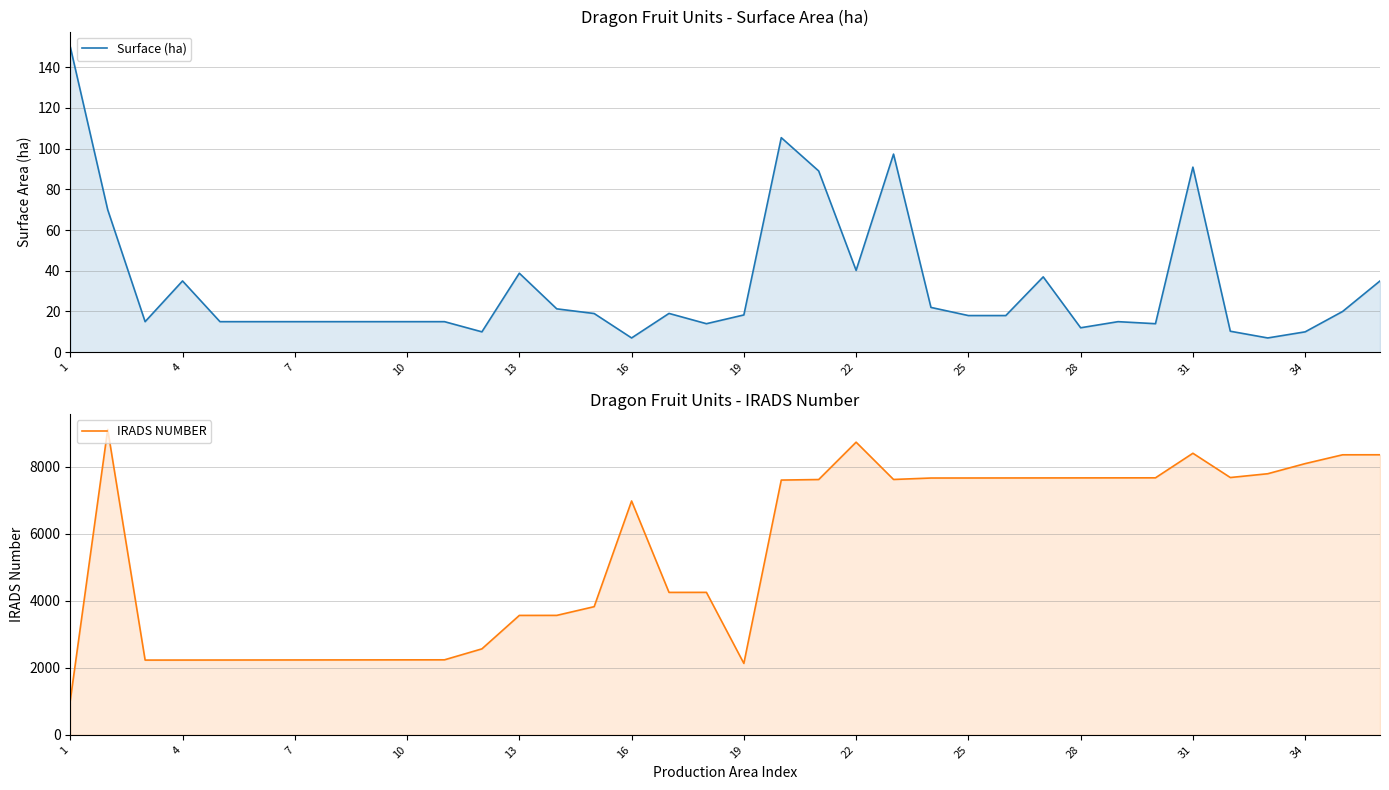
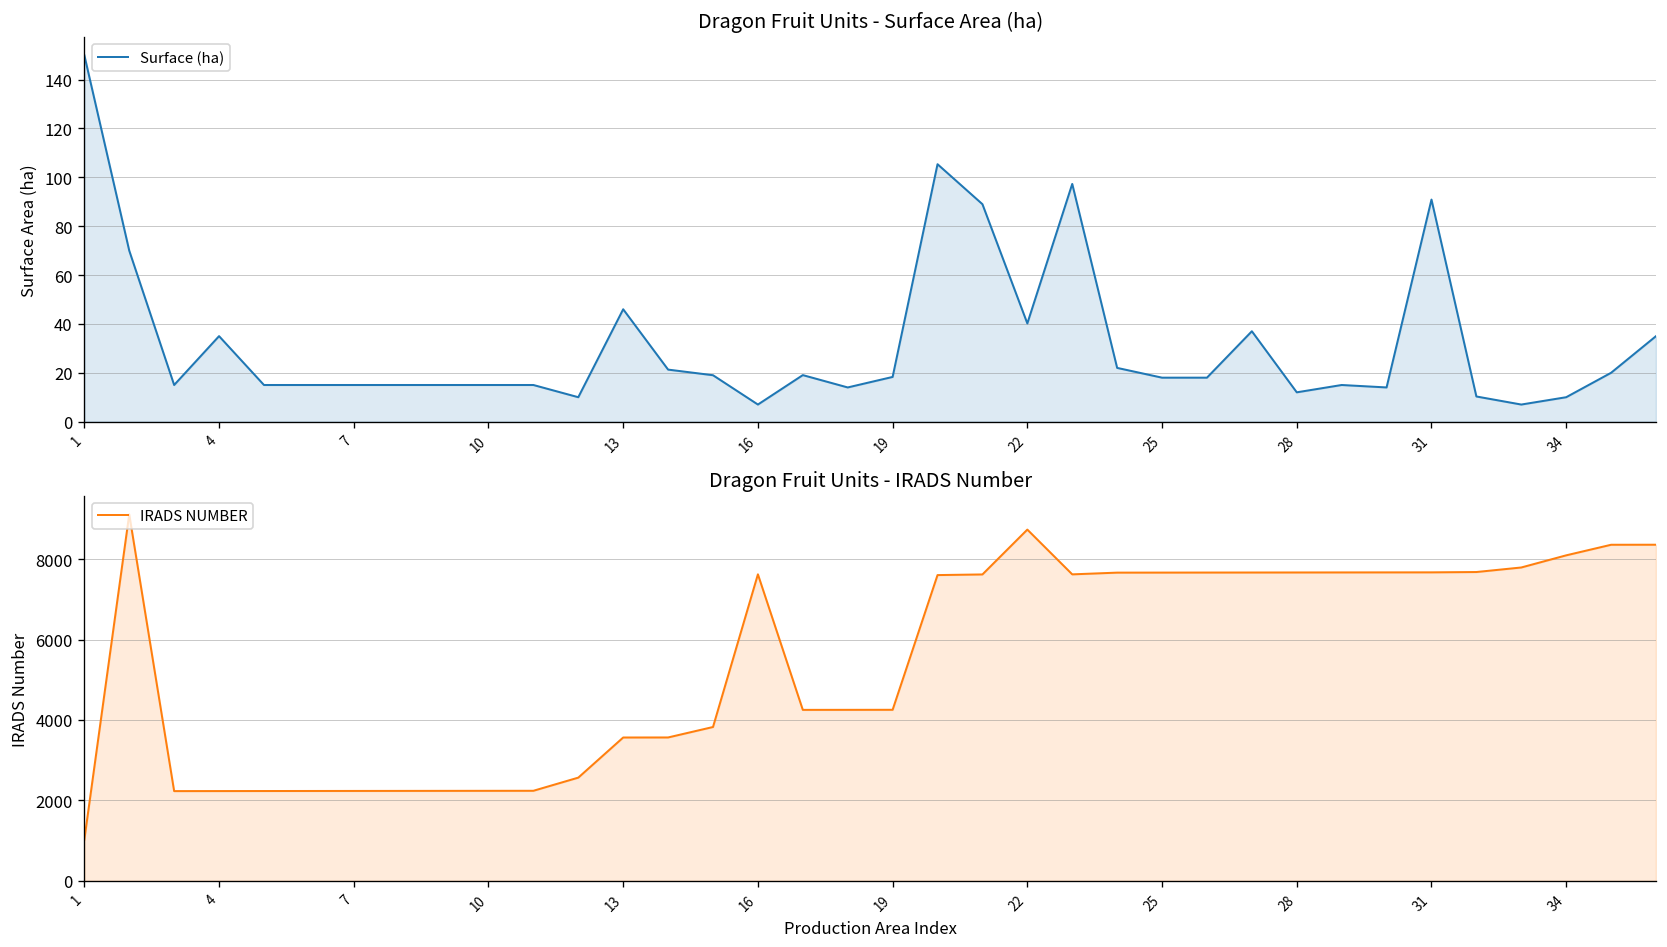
Dragon Fruit Units - Surface Area (ha), 13: 39 -> 46
Dragon Fruit Units - IRADS Number, 16: 7000 -> 7600
Dragon Fruit Units - IRADS Number, 19: 2100 -> 4300
Dragon Fruit Units - IRADS Number, 31: 8400 -> 7700
